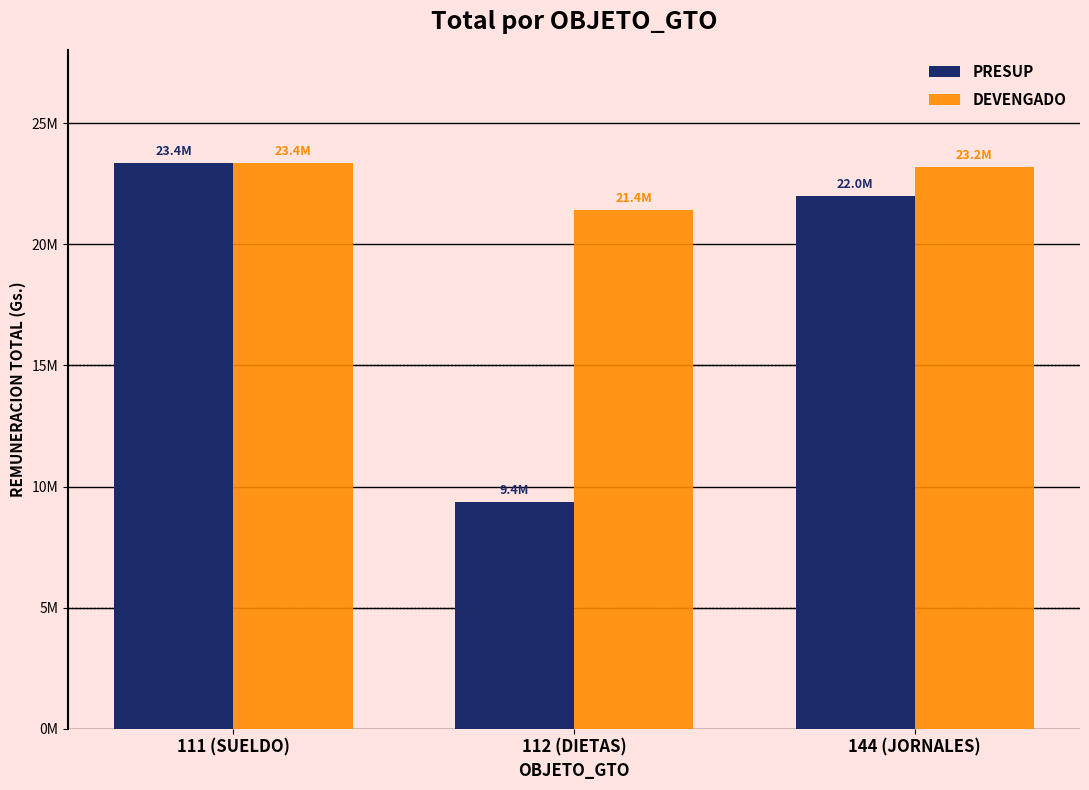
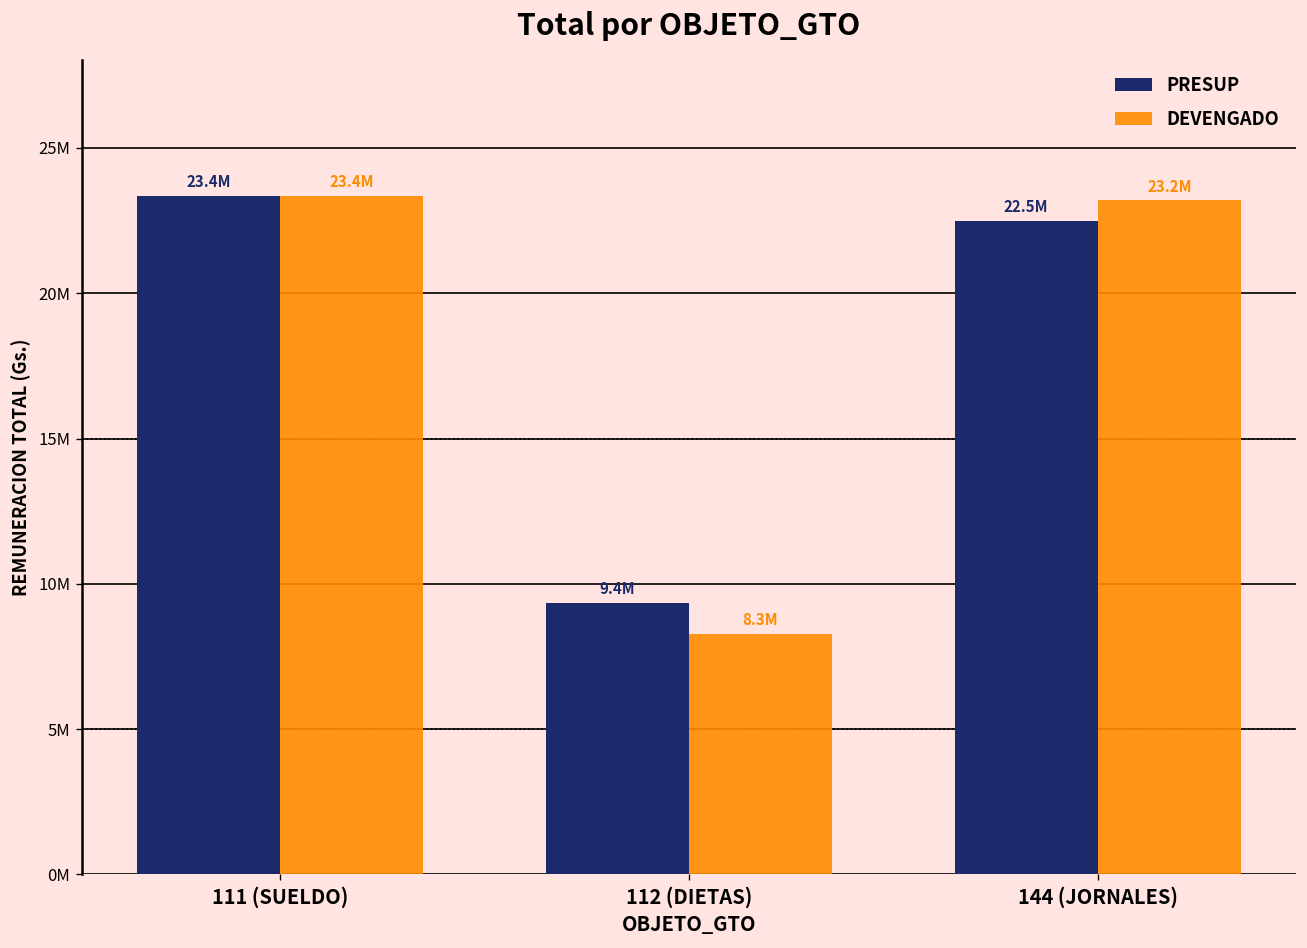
DEVENGADO, 112 (DIETAS): 21.4M -> 8.3M
PRESUP, 144 (JORNALES): 22.0M -> 22.5M
